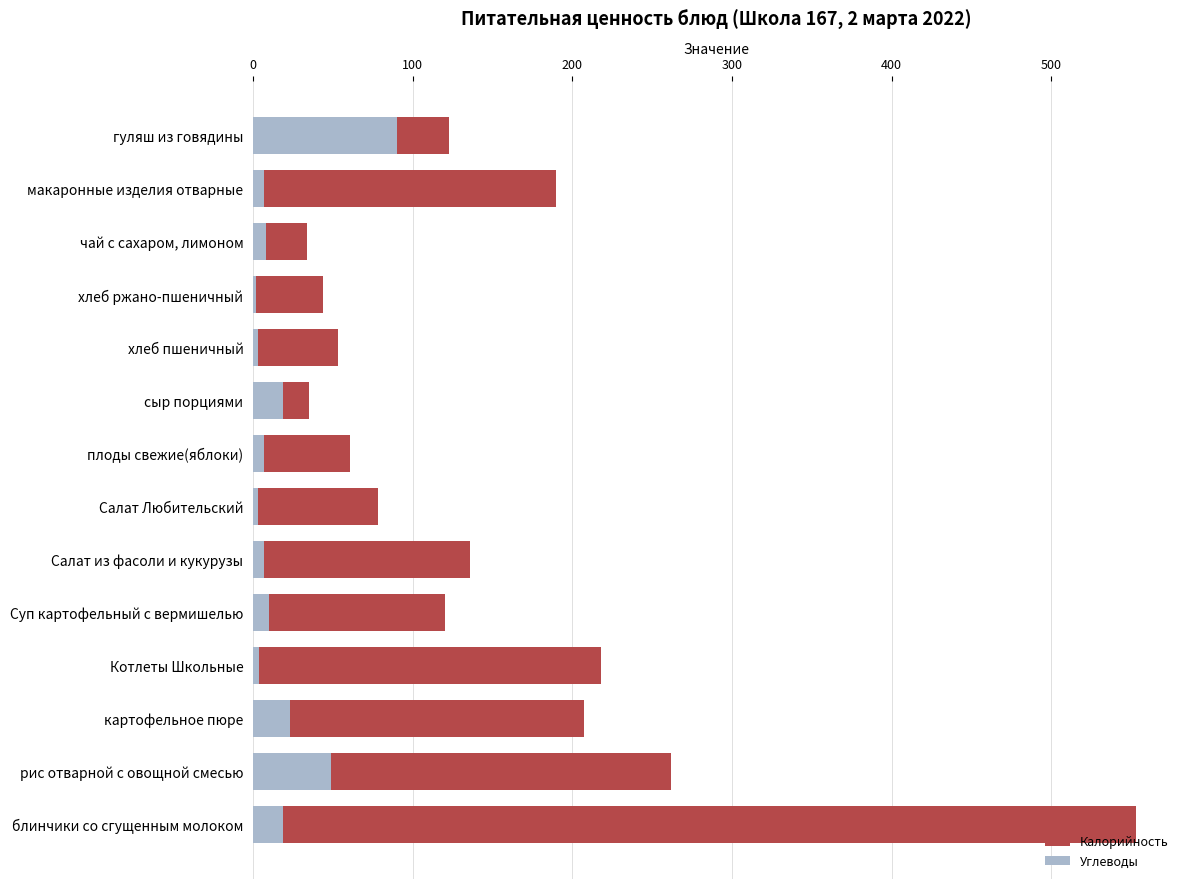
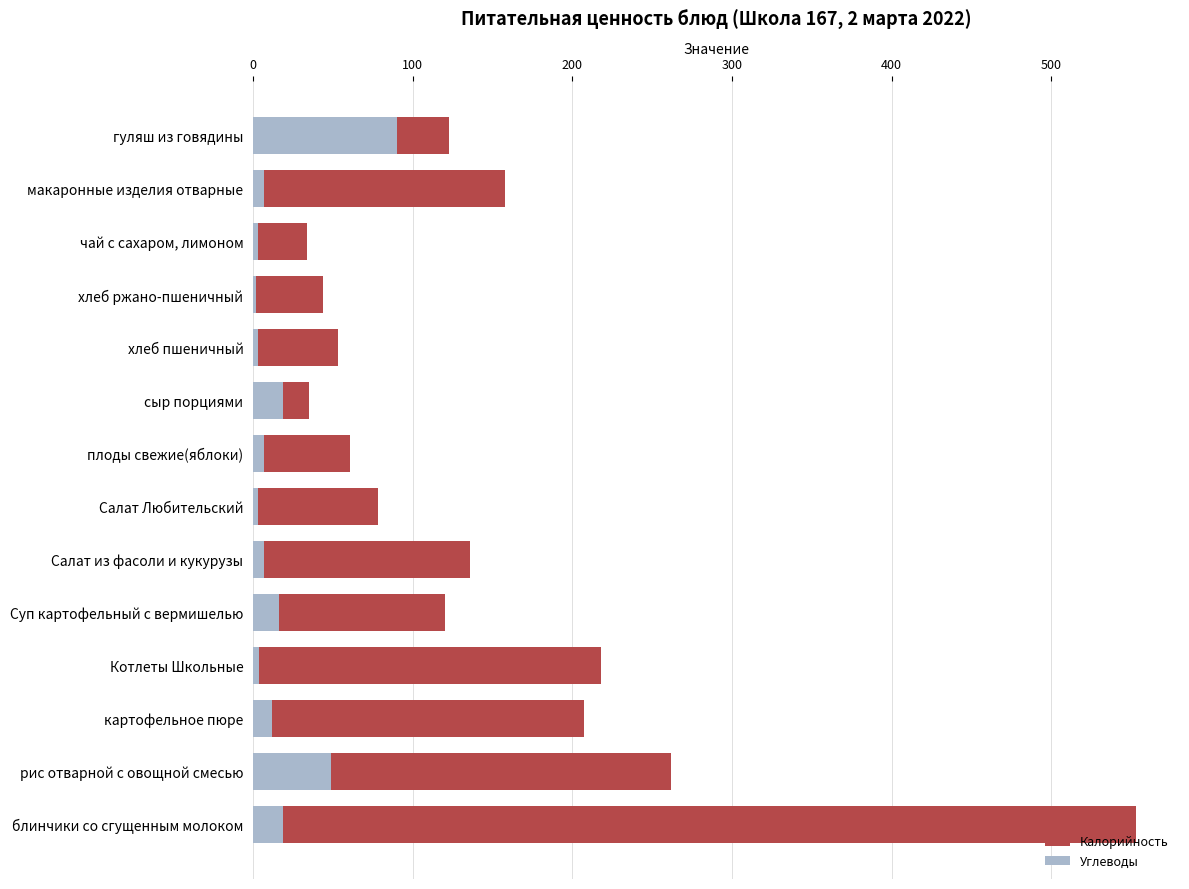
Калорийность, макаронные изделия отварные: 190 -> 158
Углеводы, чай с сахаром, лимоном: 8 -> 3
Углеводы, Суп картофельный с вермишелью: 10 -> 16
Углеводы, картофельное пюре: 23 -> 12
